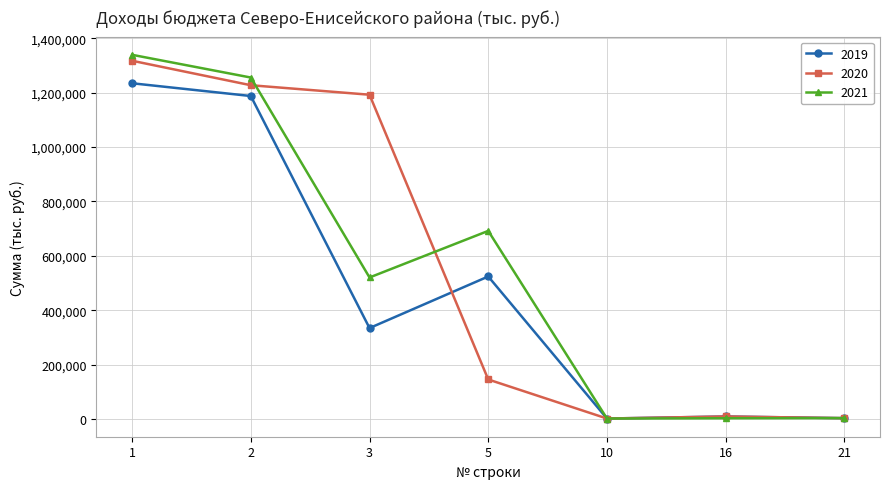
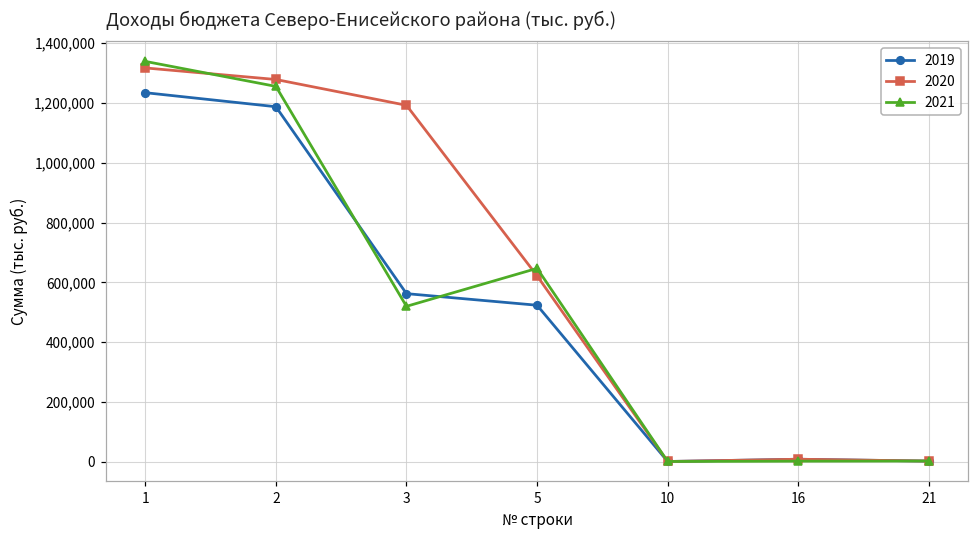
2020, 2: 1,230,000 -> 1,280,000
2019, 3: 330,000 -> 560,000
2020, 5: 140,000 -> 620,000
2021, 5: 690,000 -> 650,000
